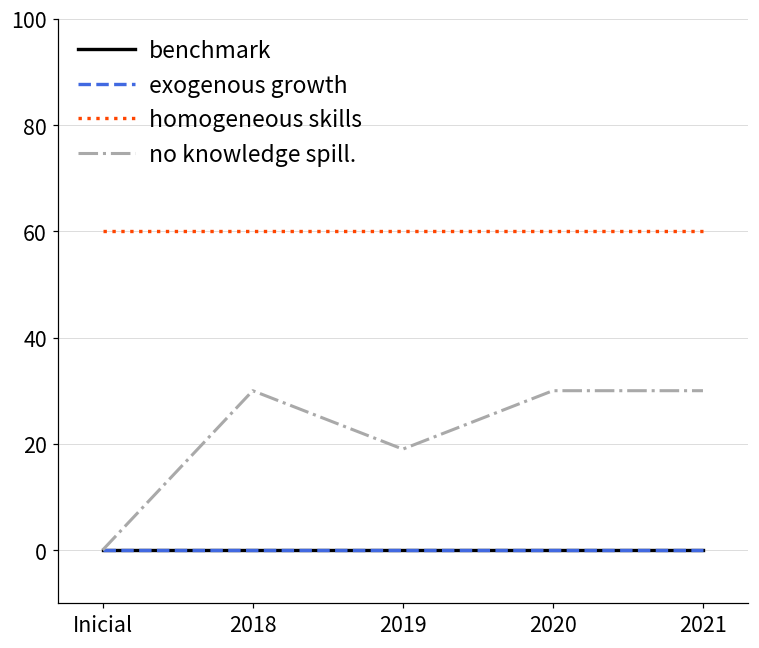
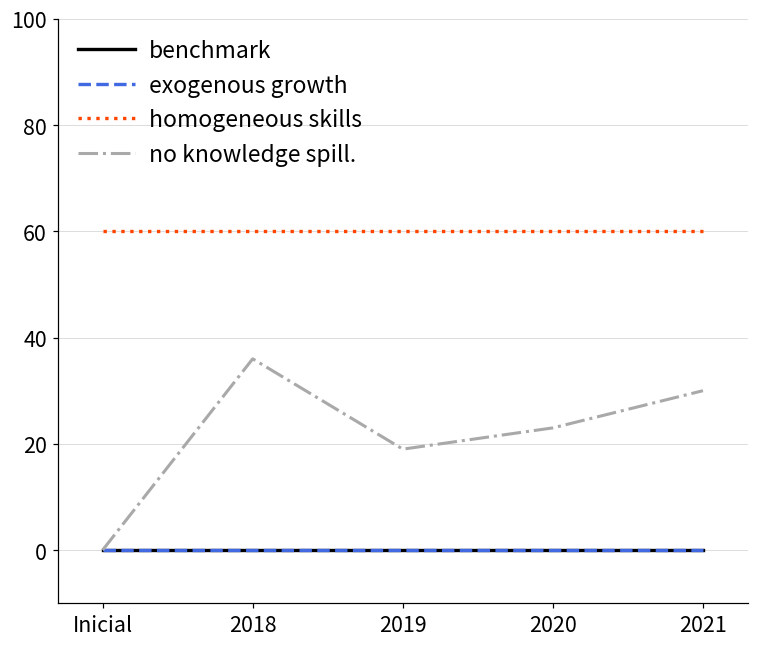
no knowledge spill., 2018: 30 -> 36
no knowledge spill., 2020: 30 -> 23
